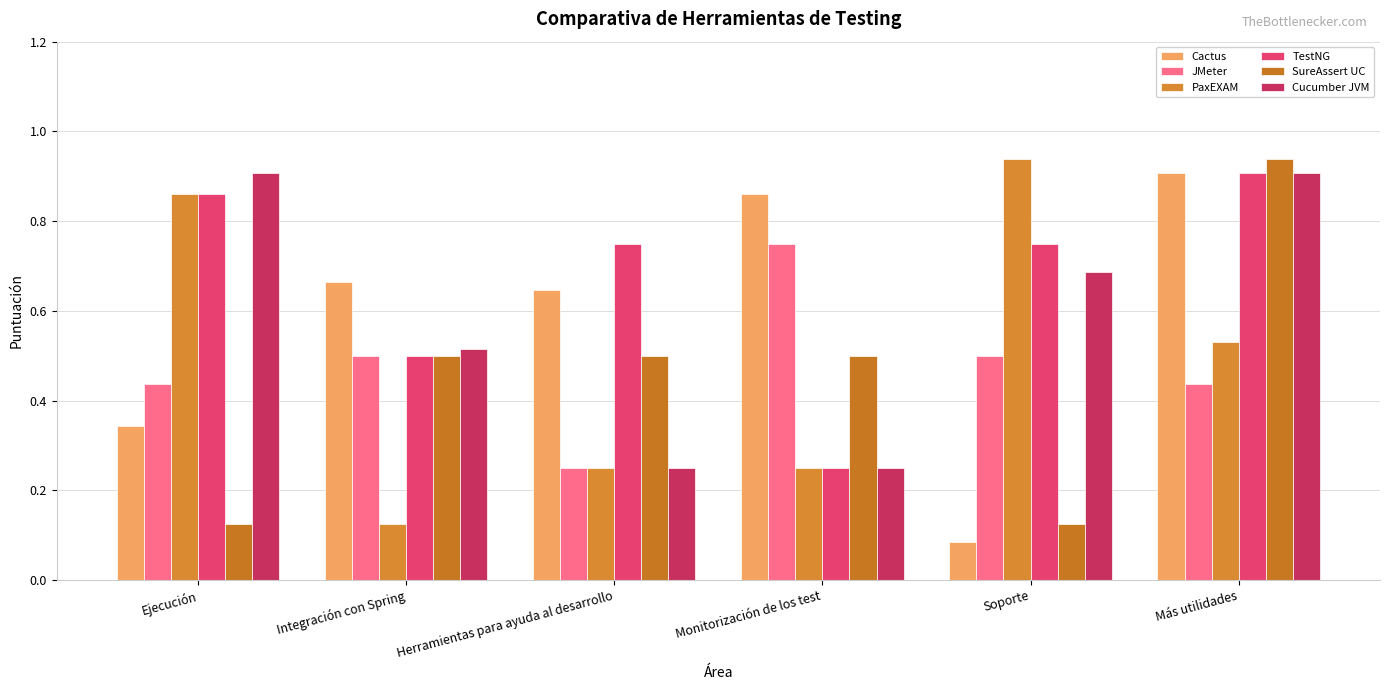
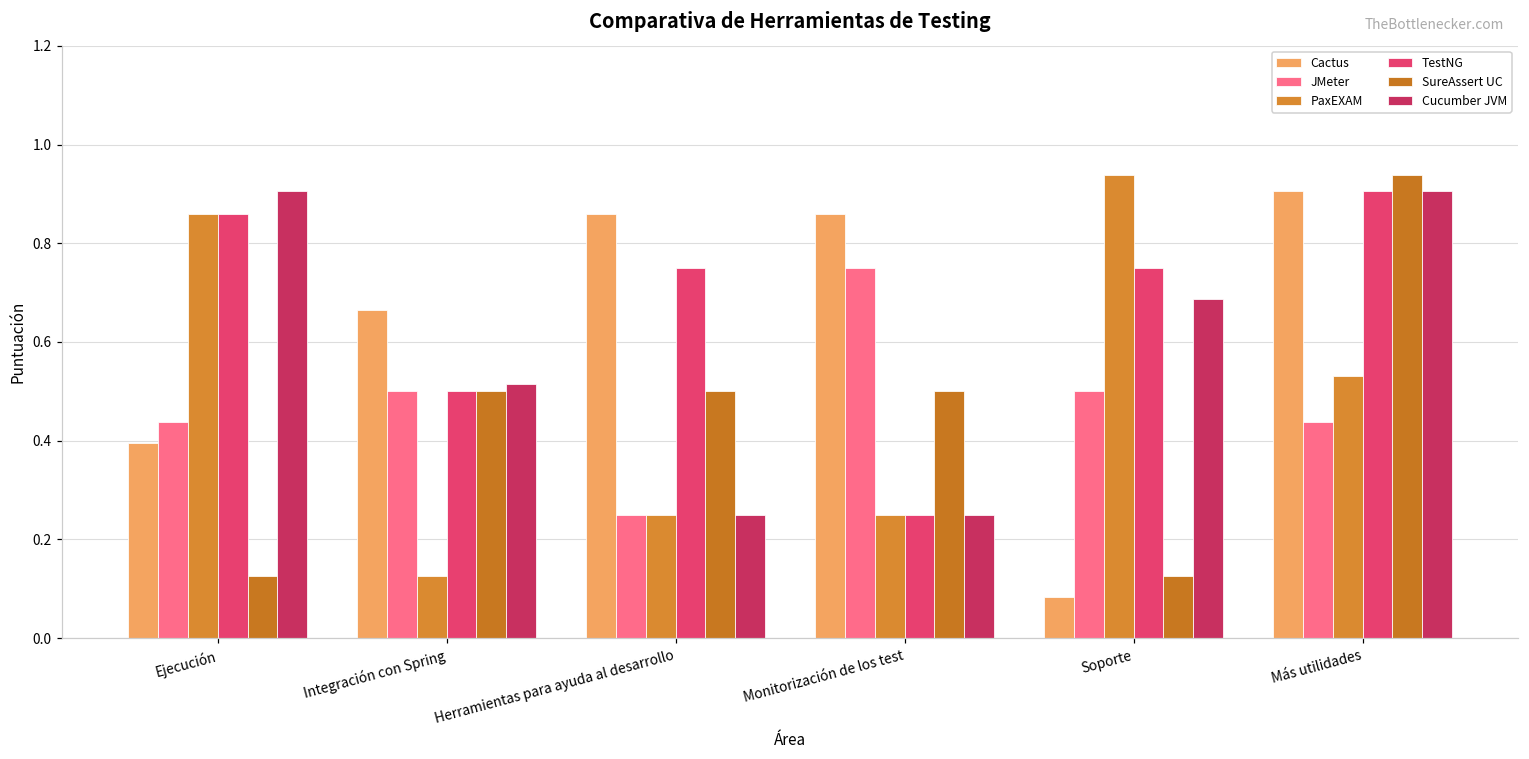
Cactus, Ejecución: 0.34 -> 0.40
Cactus, Herramientas para ayuda al desarrollo: 0.65 -> 0.86
